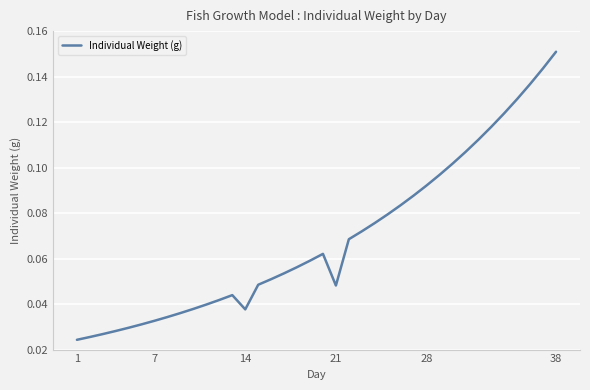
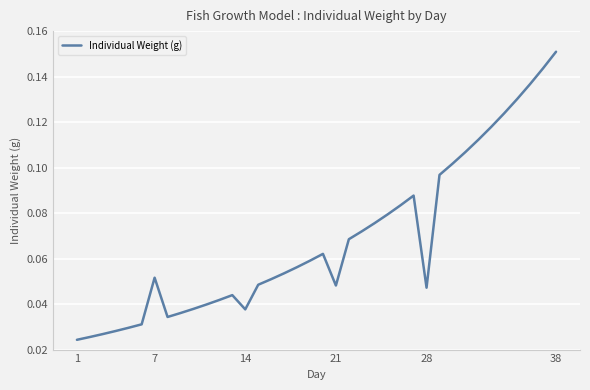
7: 0.033 -> 0.052
28: 0.092 -> 0.047
